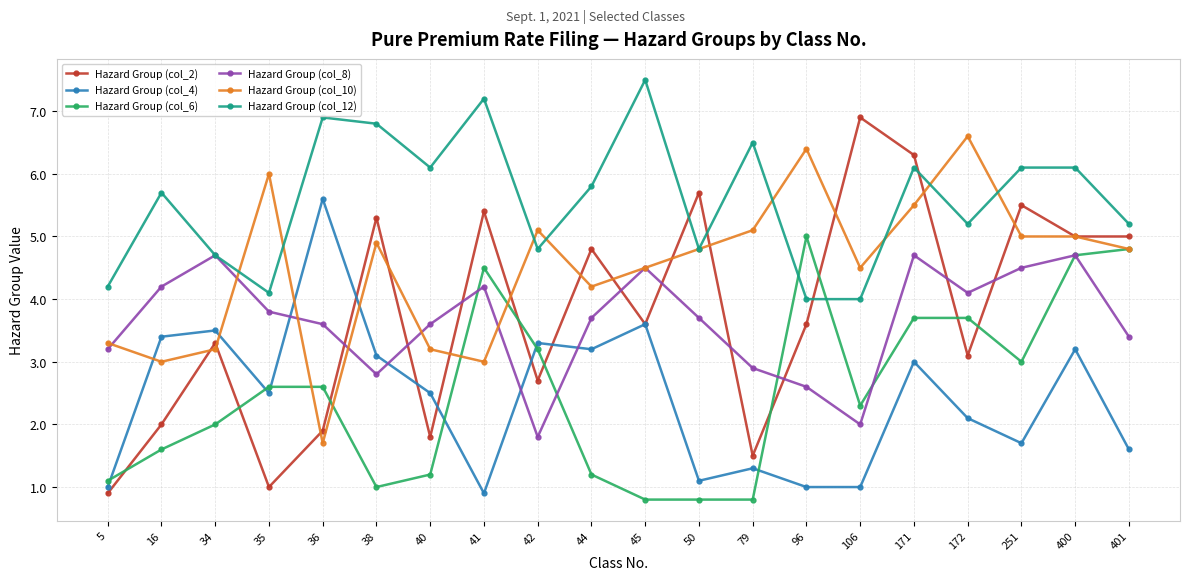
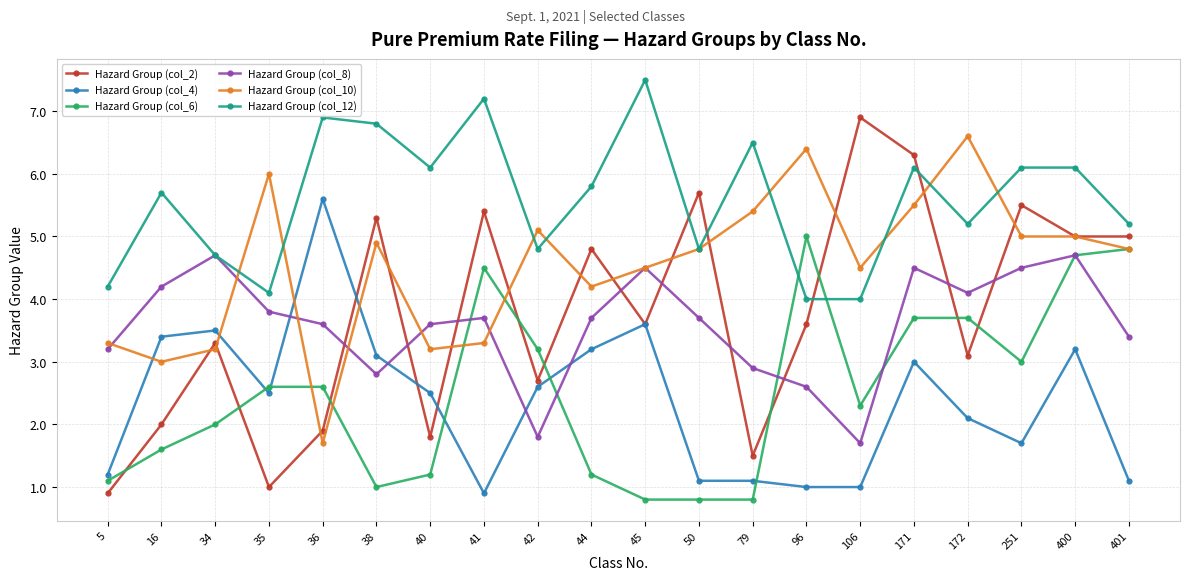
Hazard Group (col_4), 5: 1.0 -> 1.2
Hazard Group (col_8), 41: 4.2 -> 3.7
Hazard Group (col_10), 41: 3.0 -> 3.3
Hazard Group (col_4), 42: 3.3 -> 2.6
Hazard Group (col_4), 79: 1.3 -> 1.1
Hazard Group (col_10), 79: 5.1 -> 5.4
Hazard Group (col_8), 106: 2.0 -> 1.7
Hazard Group (col_8), 171: 4.7 -> 4.5
Hazard Group (col_4), 401: 1.6 -> 1.1
